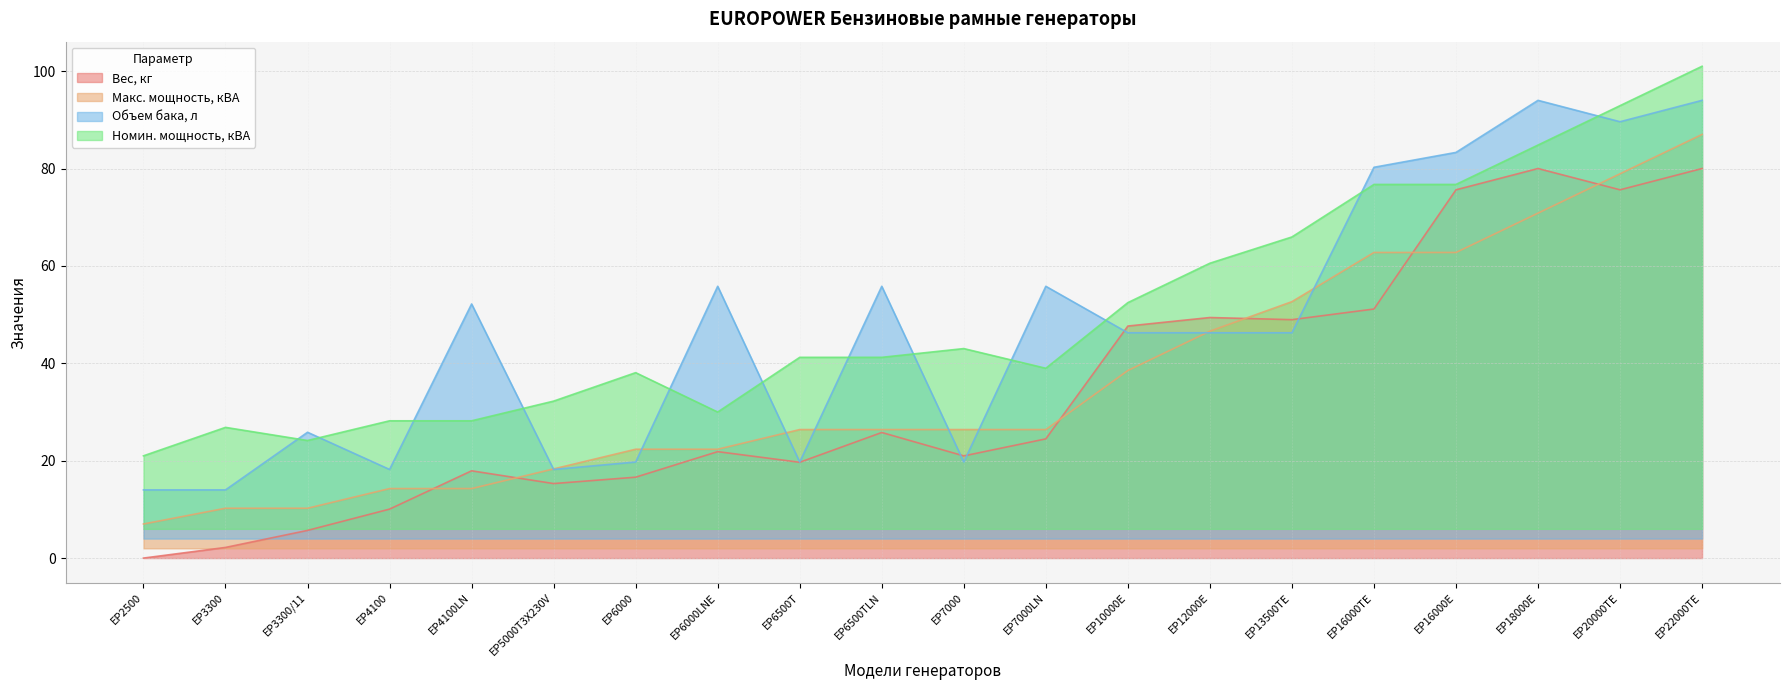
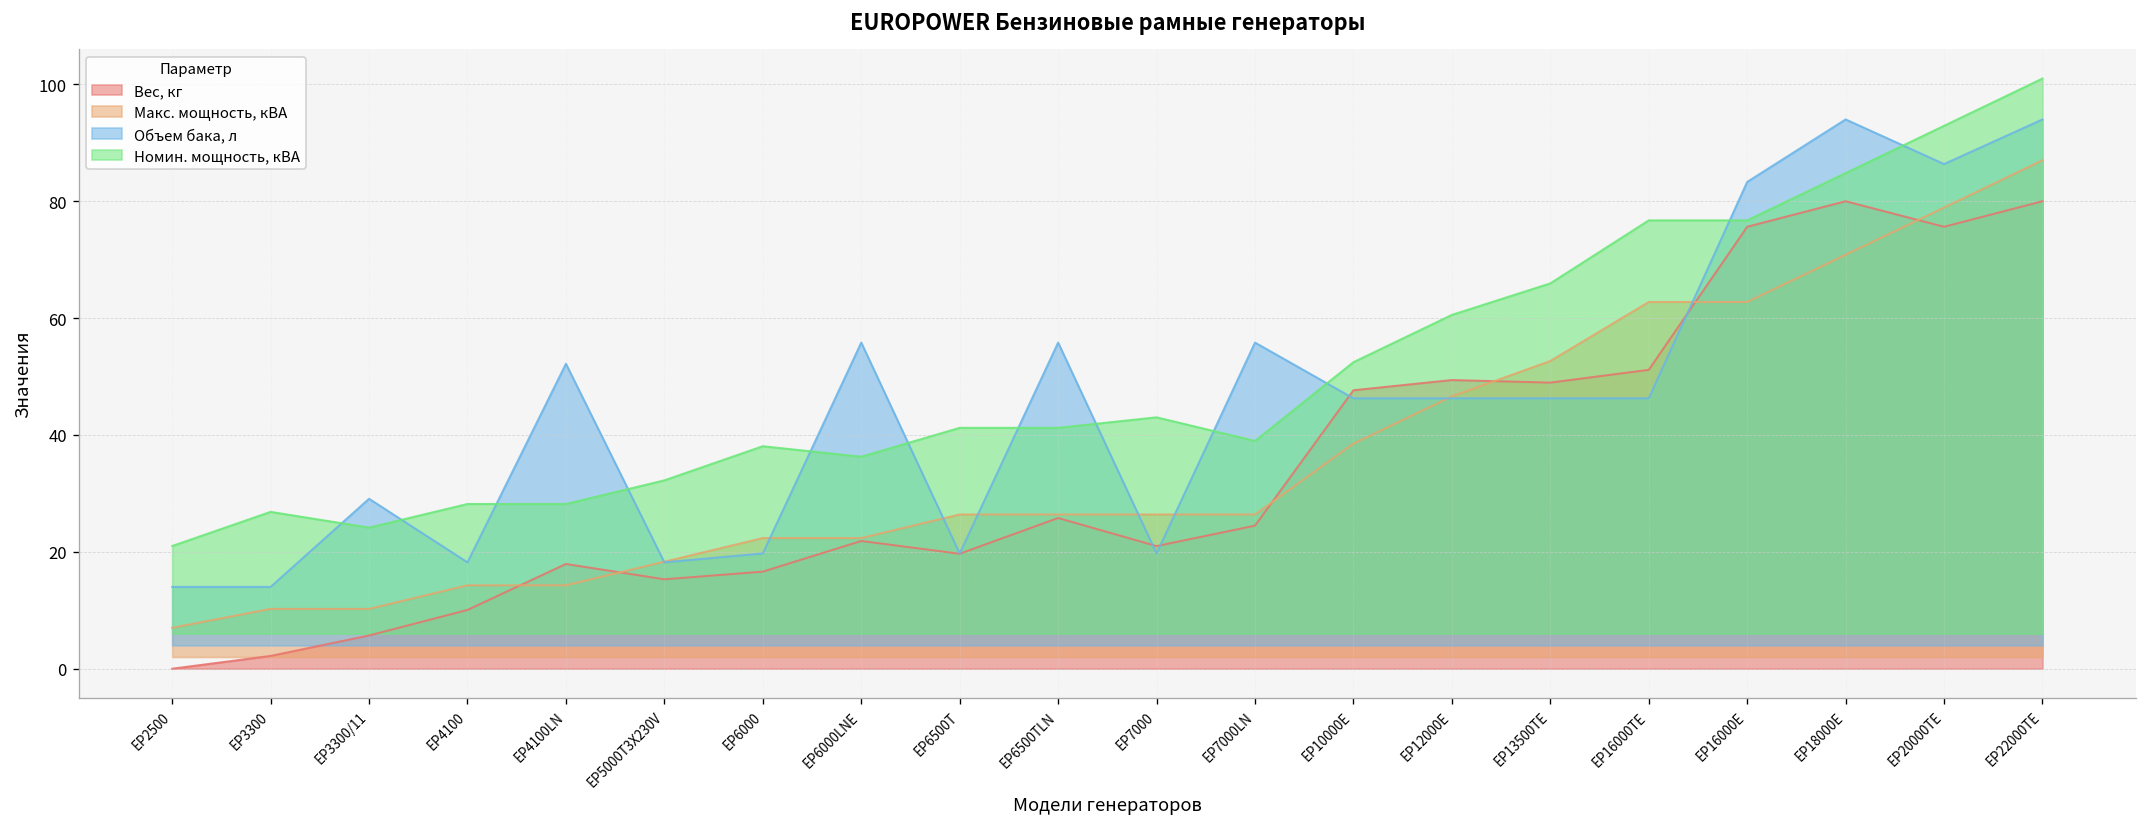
Объем бака, л, EP3300/11: 26 -> 29
Номин. мощность, кВА, EP6000LNE: 30 -> 36
Объем бака, л, EP16000TE: 80 -> 46
Объем бака, л, EP20000TE: 90 -> 86
